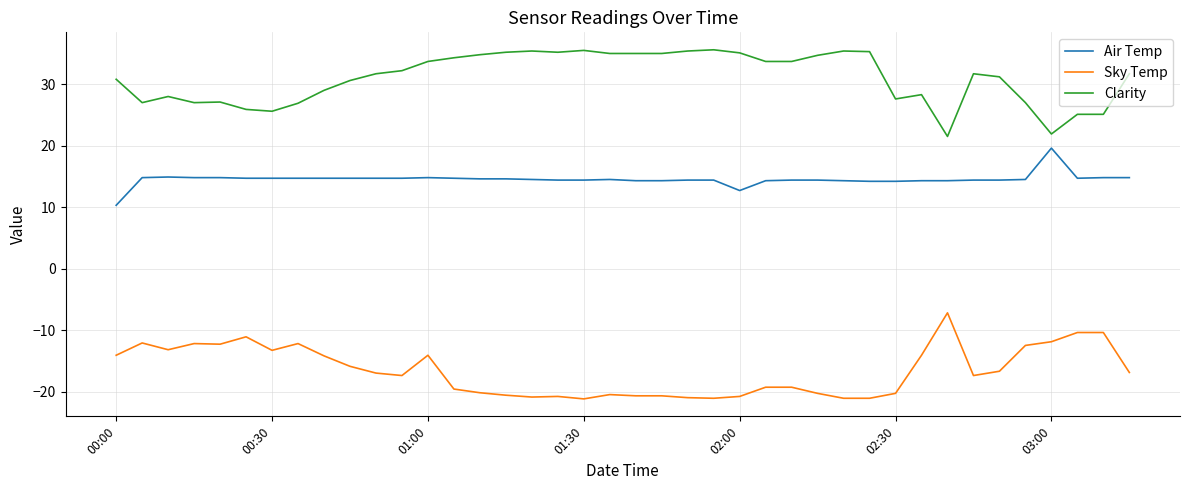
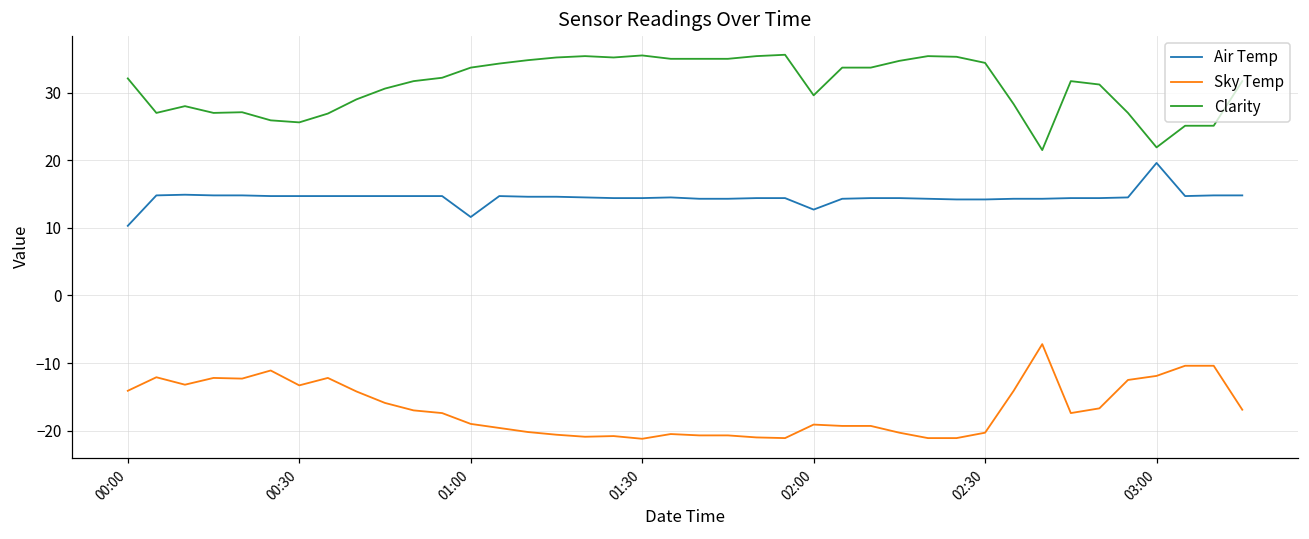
Clarity, 00:00: 31 -> 32
Air Temp, 01:00: 15 -> 12
Sky Temp, 01:00: -14 -> -19
Sky Temp, 02:00: -21 -> -19
Clarity, 02:00: 35 -> 30
Clarity, 02:30: 28 -> 34
